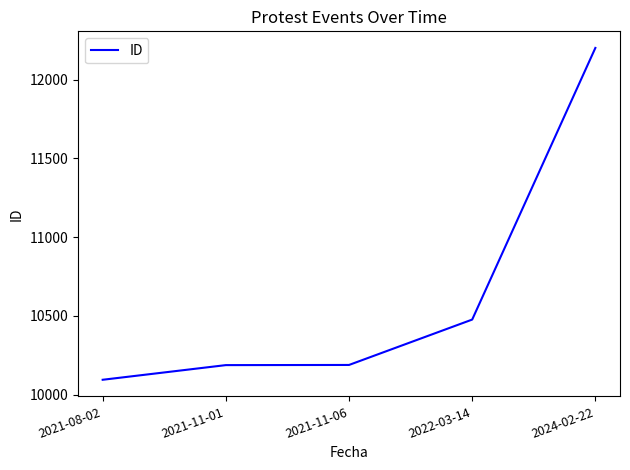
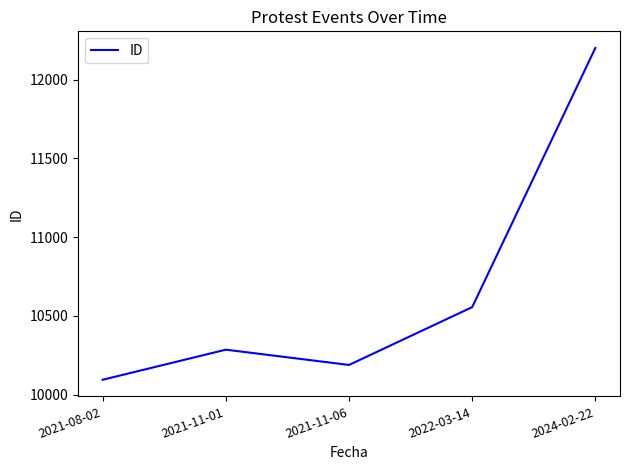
2021-11-01: 10190 -> 10290
2022-03-14: 10480 -> 10560
